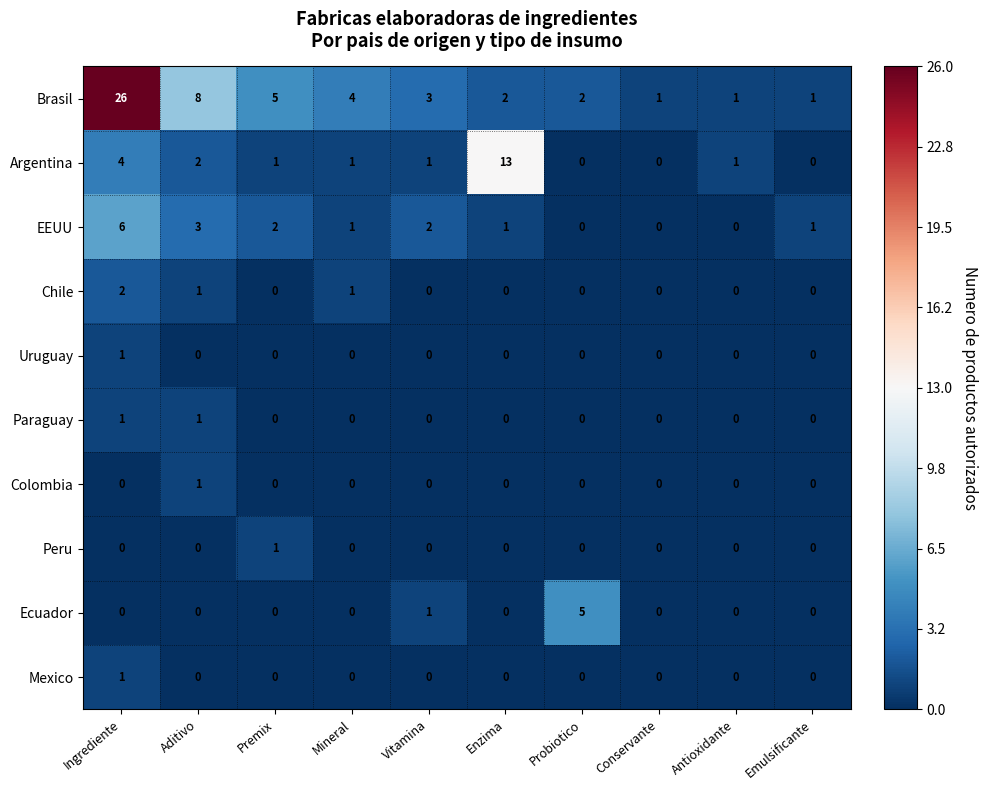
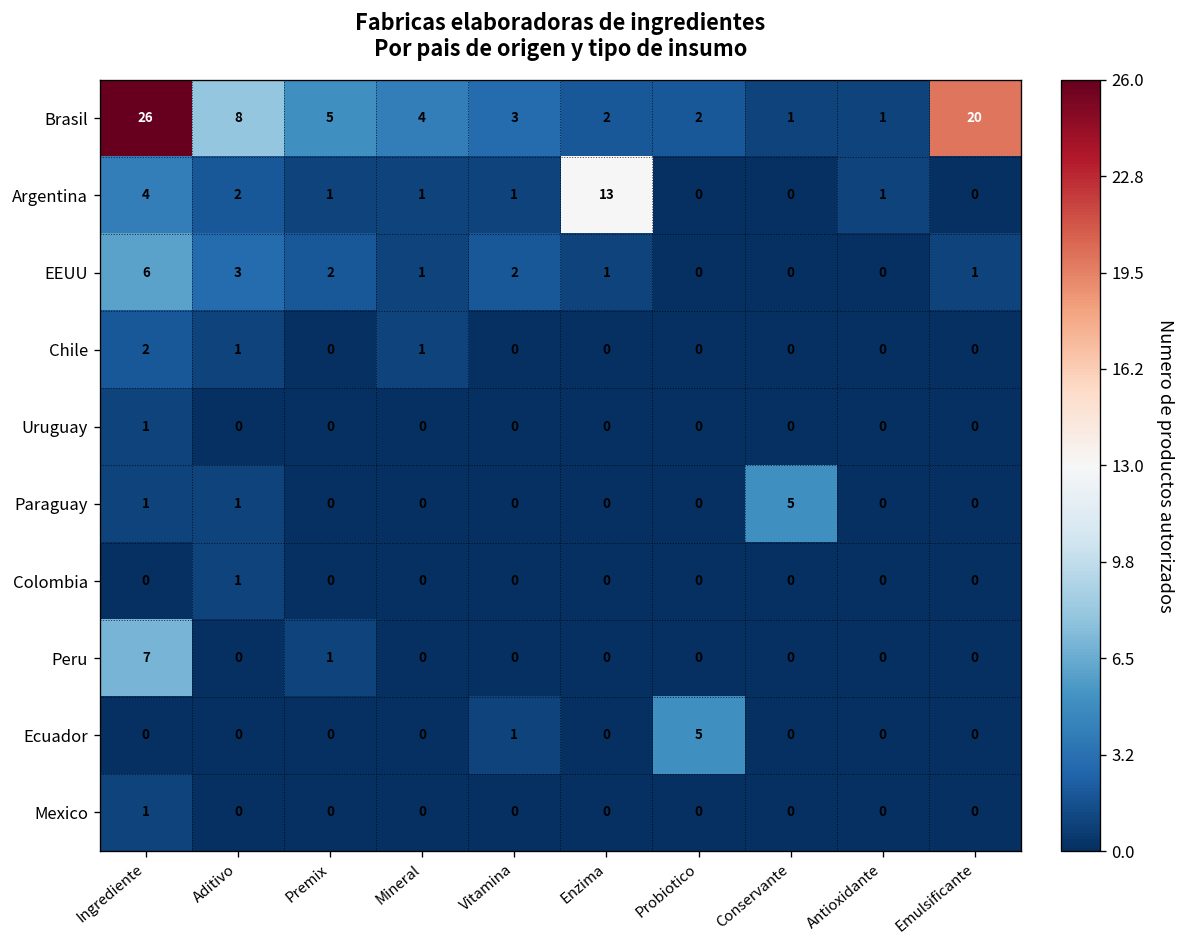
Brasil, Emulsificante: 1 -> 20
Paraguay, Conservante: 0 -> 5
Peru, Ingrediente: 0 -> 7
